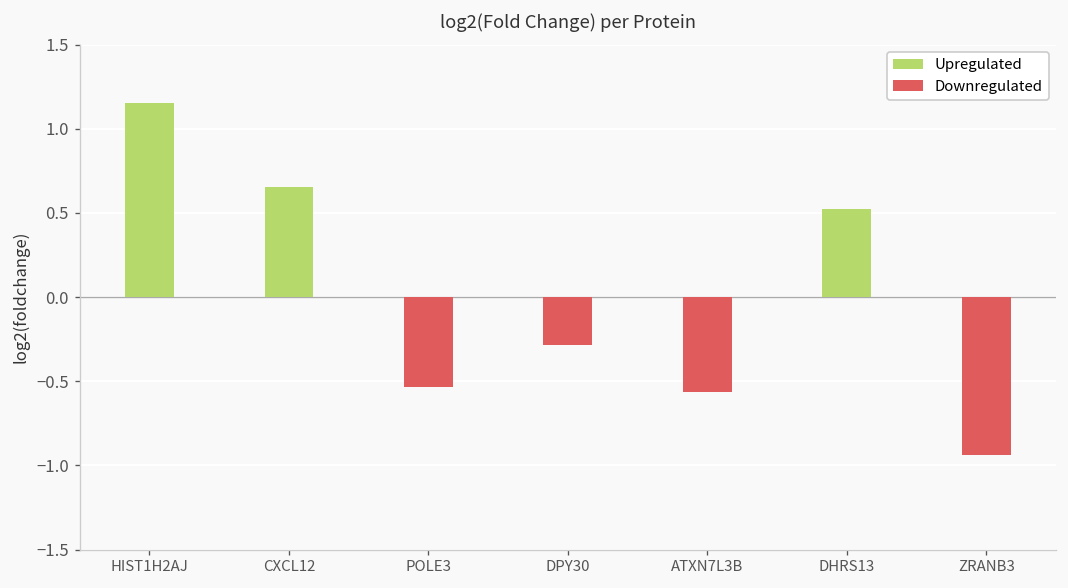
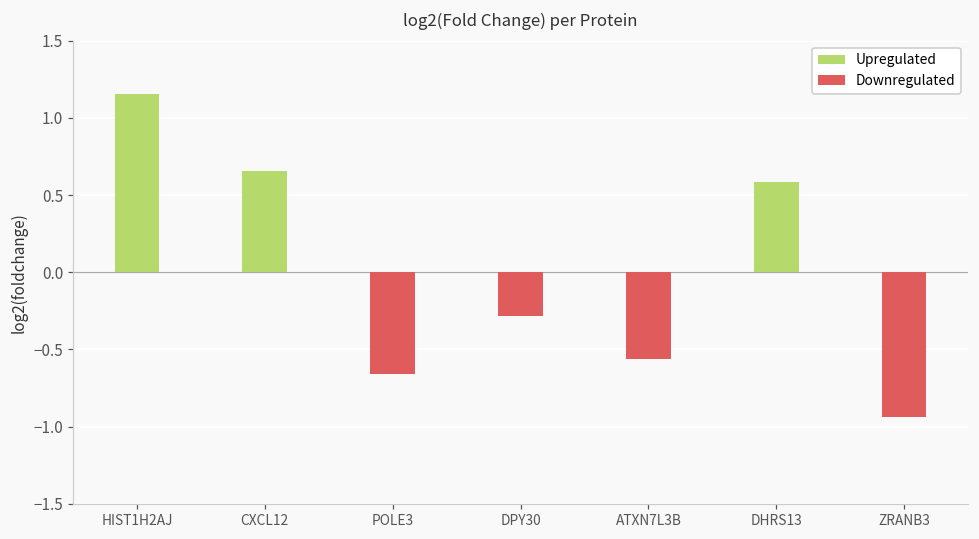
Downregulated, POLE3: -0.54 -> -0.66
Upregulated, DHRS13: 0.52 -> 0.59
